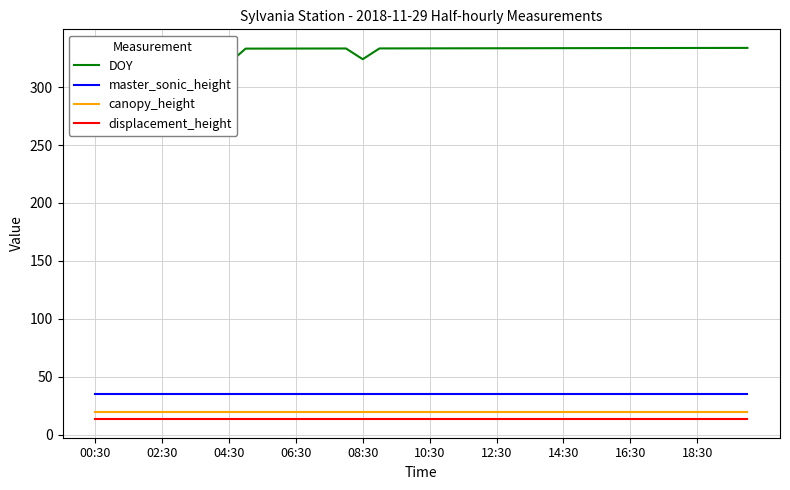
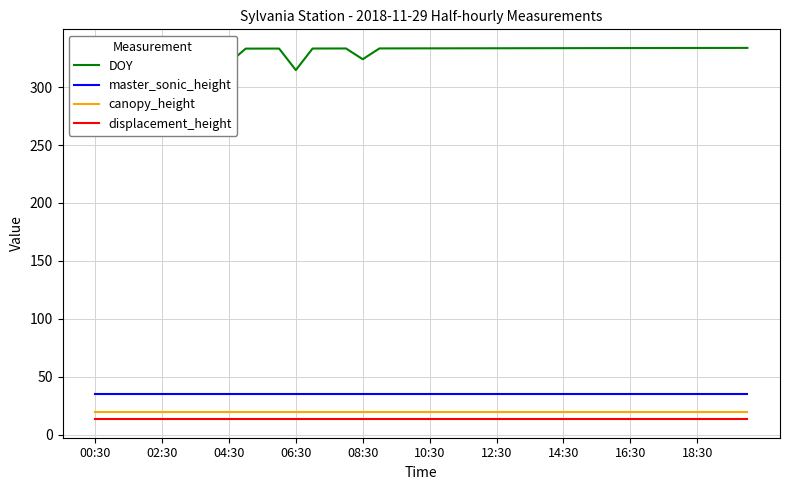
DOY, 06:30: 333 -> 315
